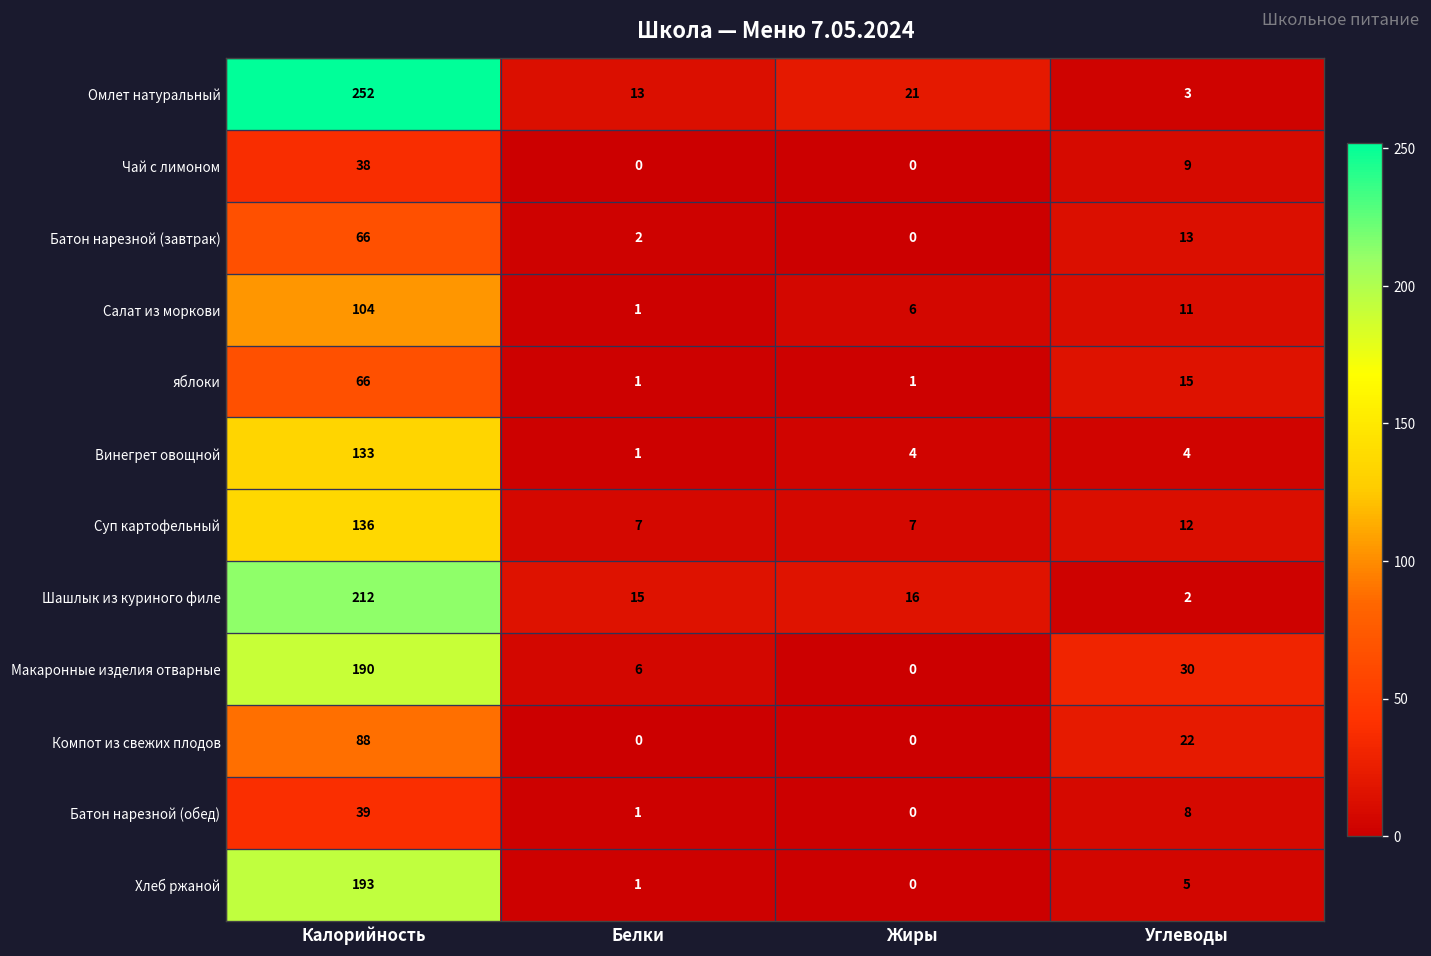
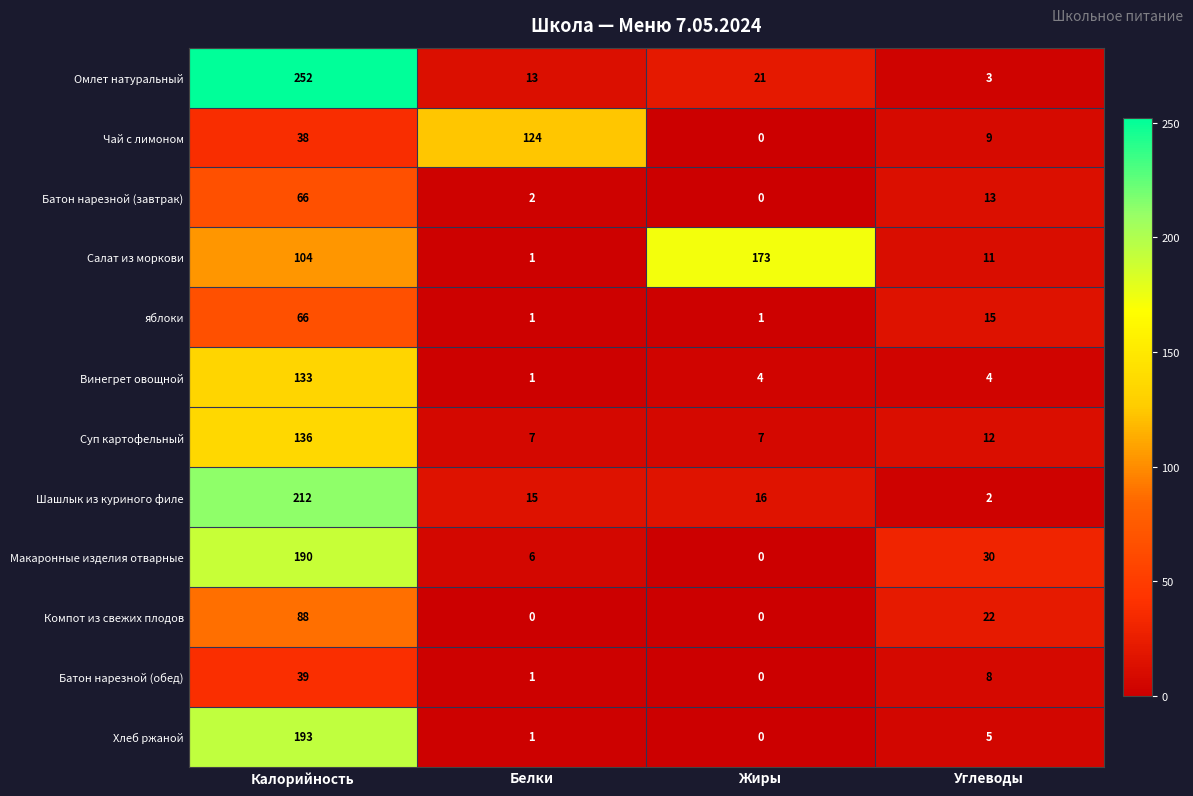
Чай с лимоном, Белки: 0 -> 124
Салат из моркови, Жиры: 6 -> 173
